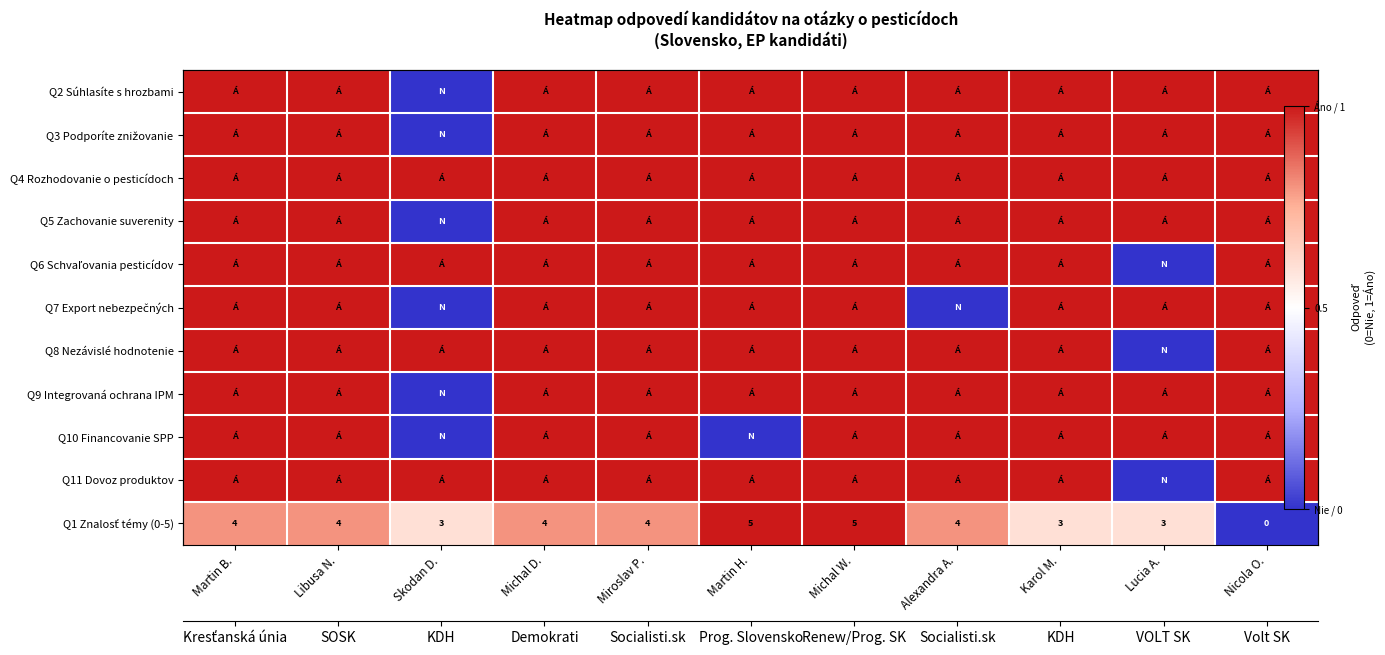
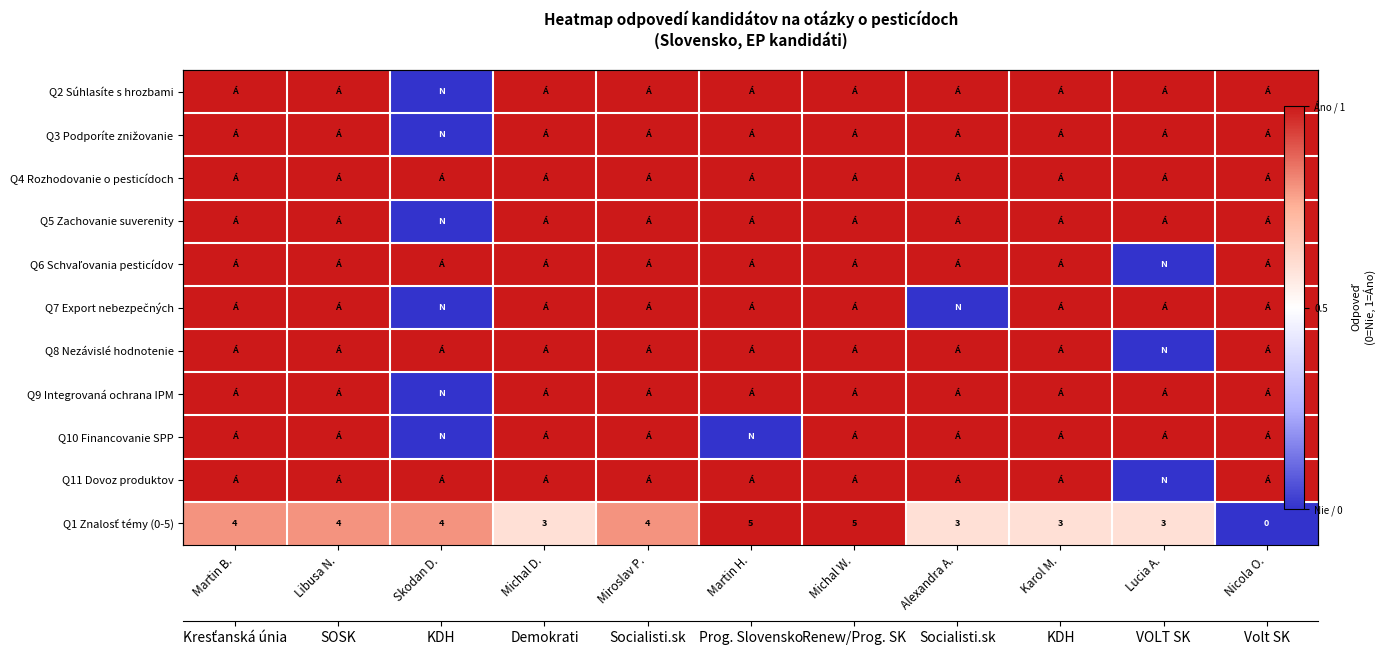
Q1 Znalosť témy (0-5), Skodan D.: 3 -> 4
Q1 Znalosť témy (0-5), Michal D.: 4 -> 3
Q1 Znalosť témy (0-5), Alexandra A.: 4 -> 3
